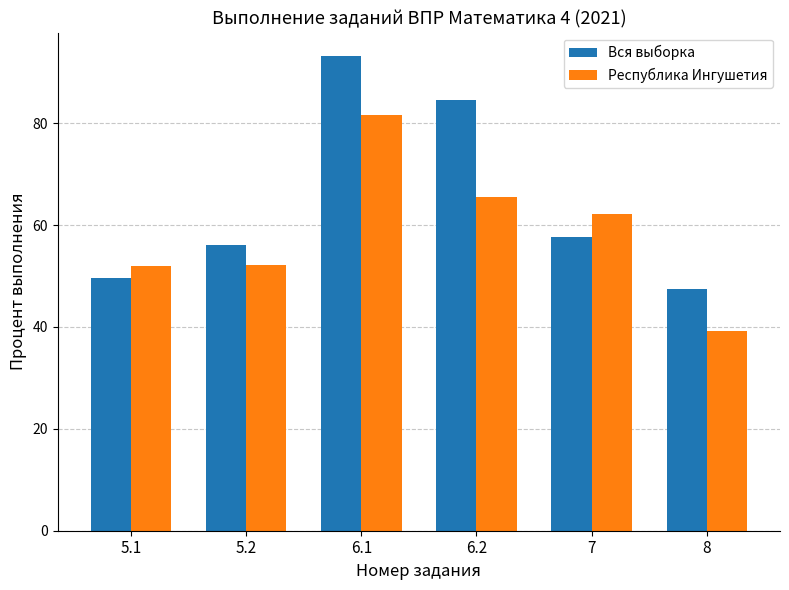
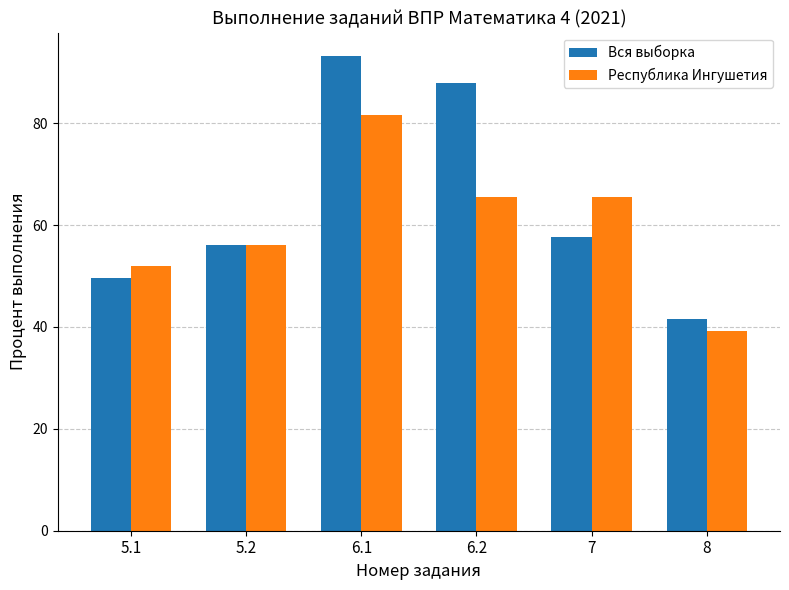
Республика Ингушетия, 5.2: 52 -> 56
Вся выборка, 6.2: 85 -> 88
Республика Ингушетия, 7: 62 -> 66
Вся выборка, 8: 47 -> 42
